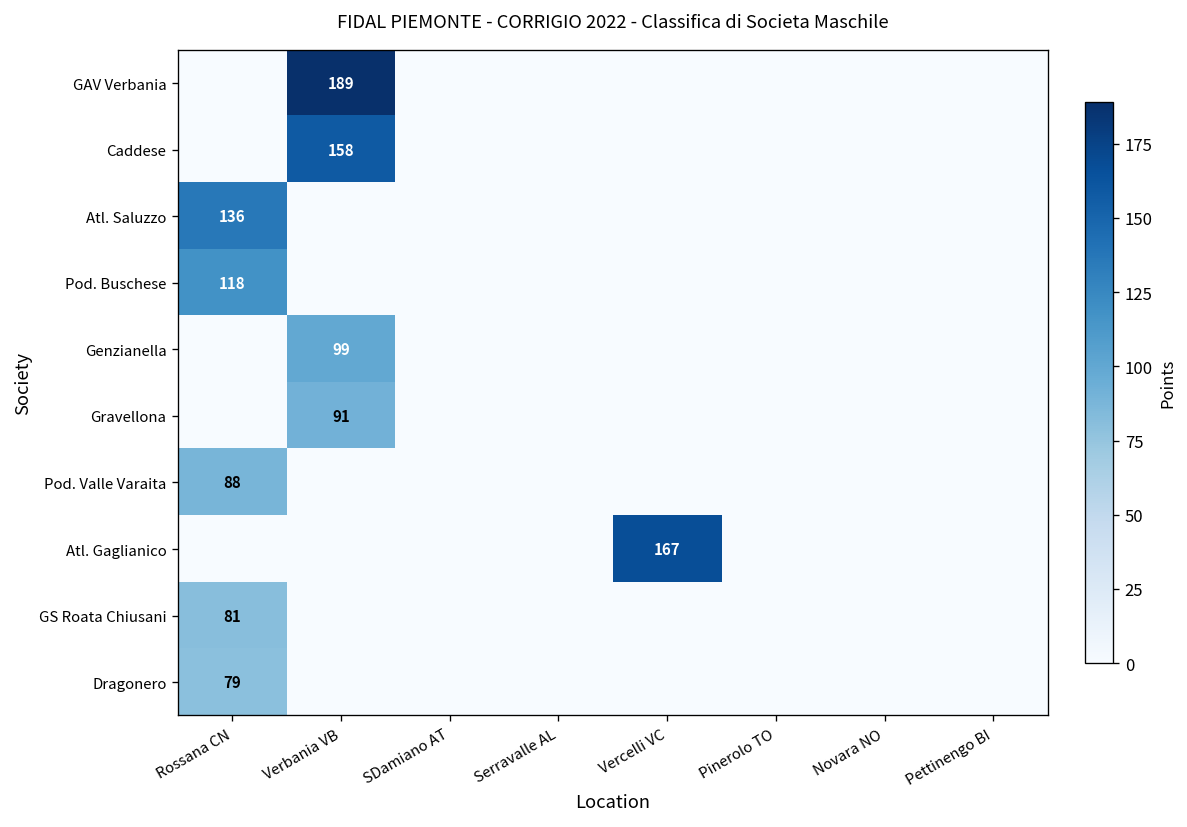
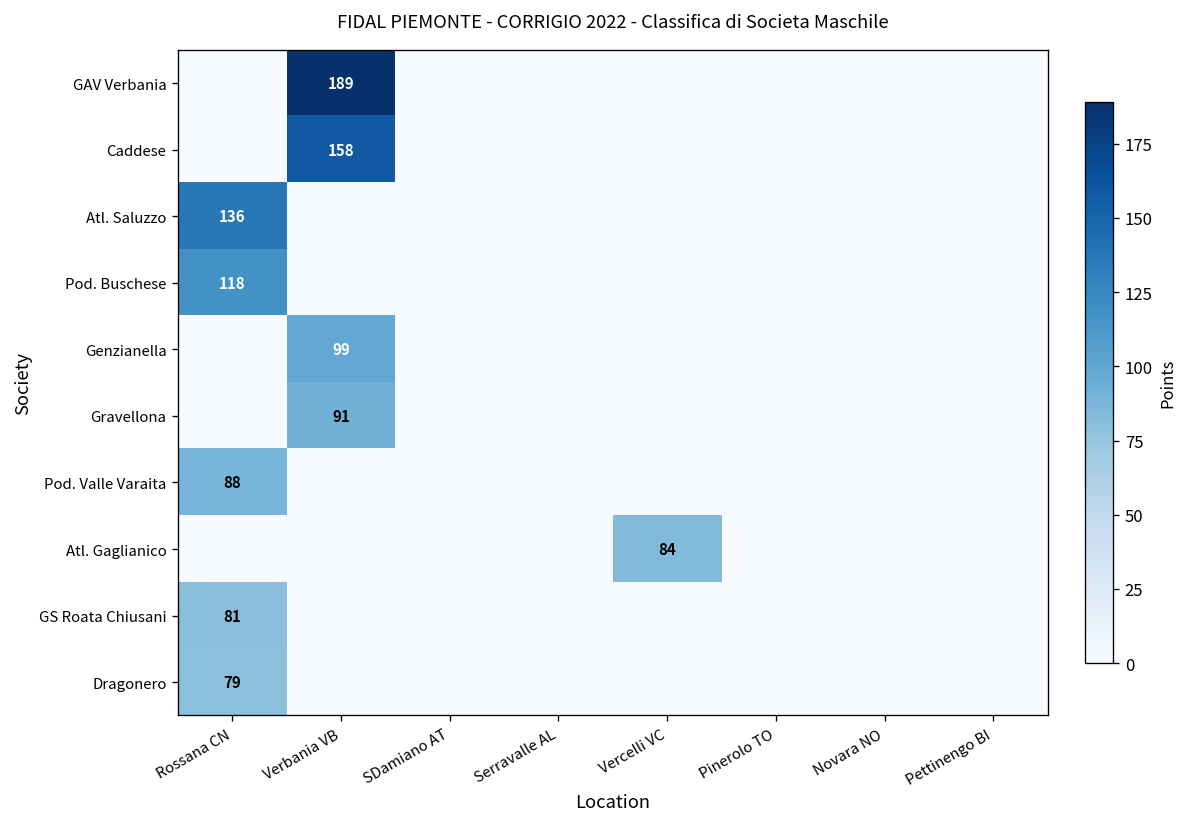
Atl. Gaglianico, Vercelli VC: 167 -> 84
